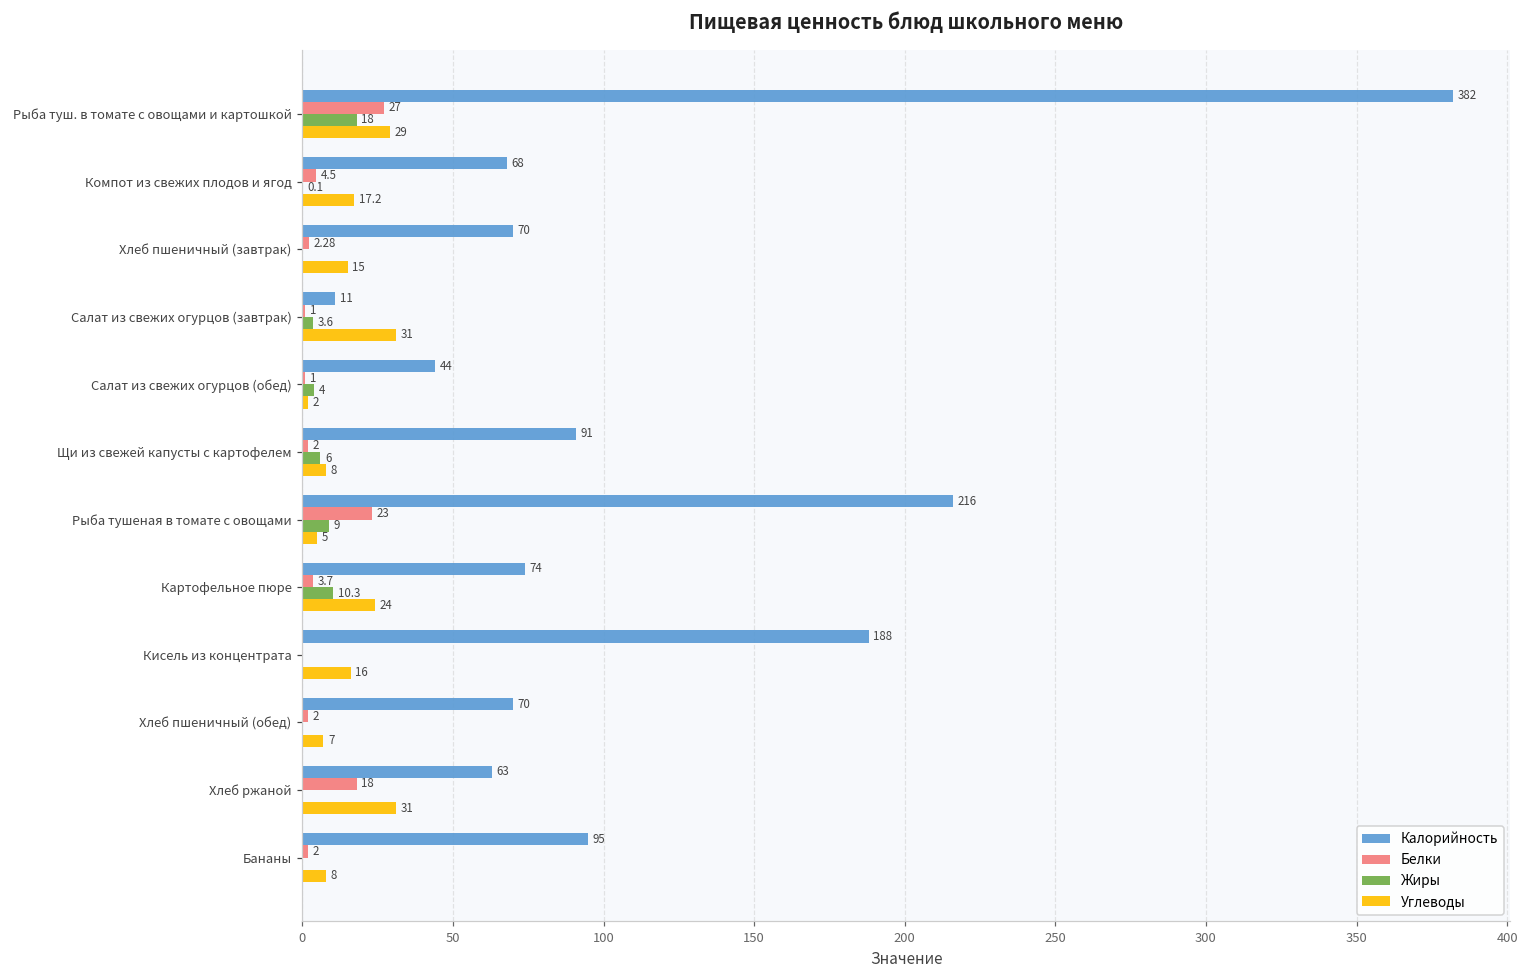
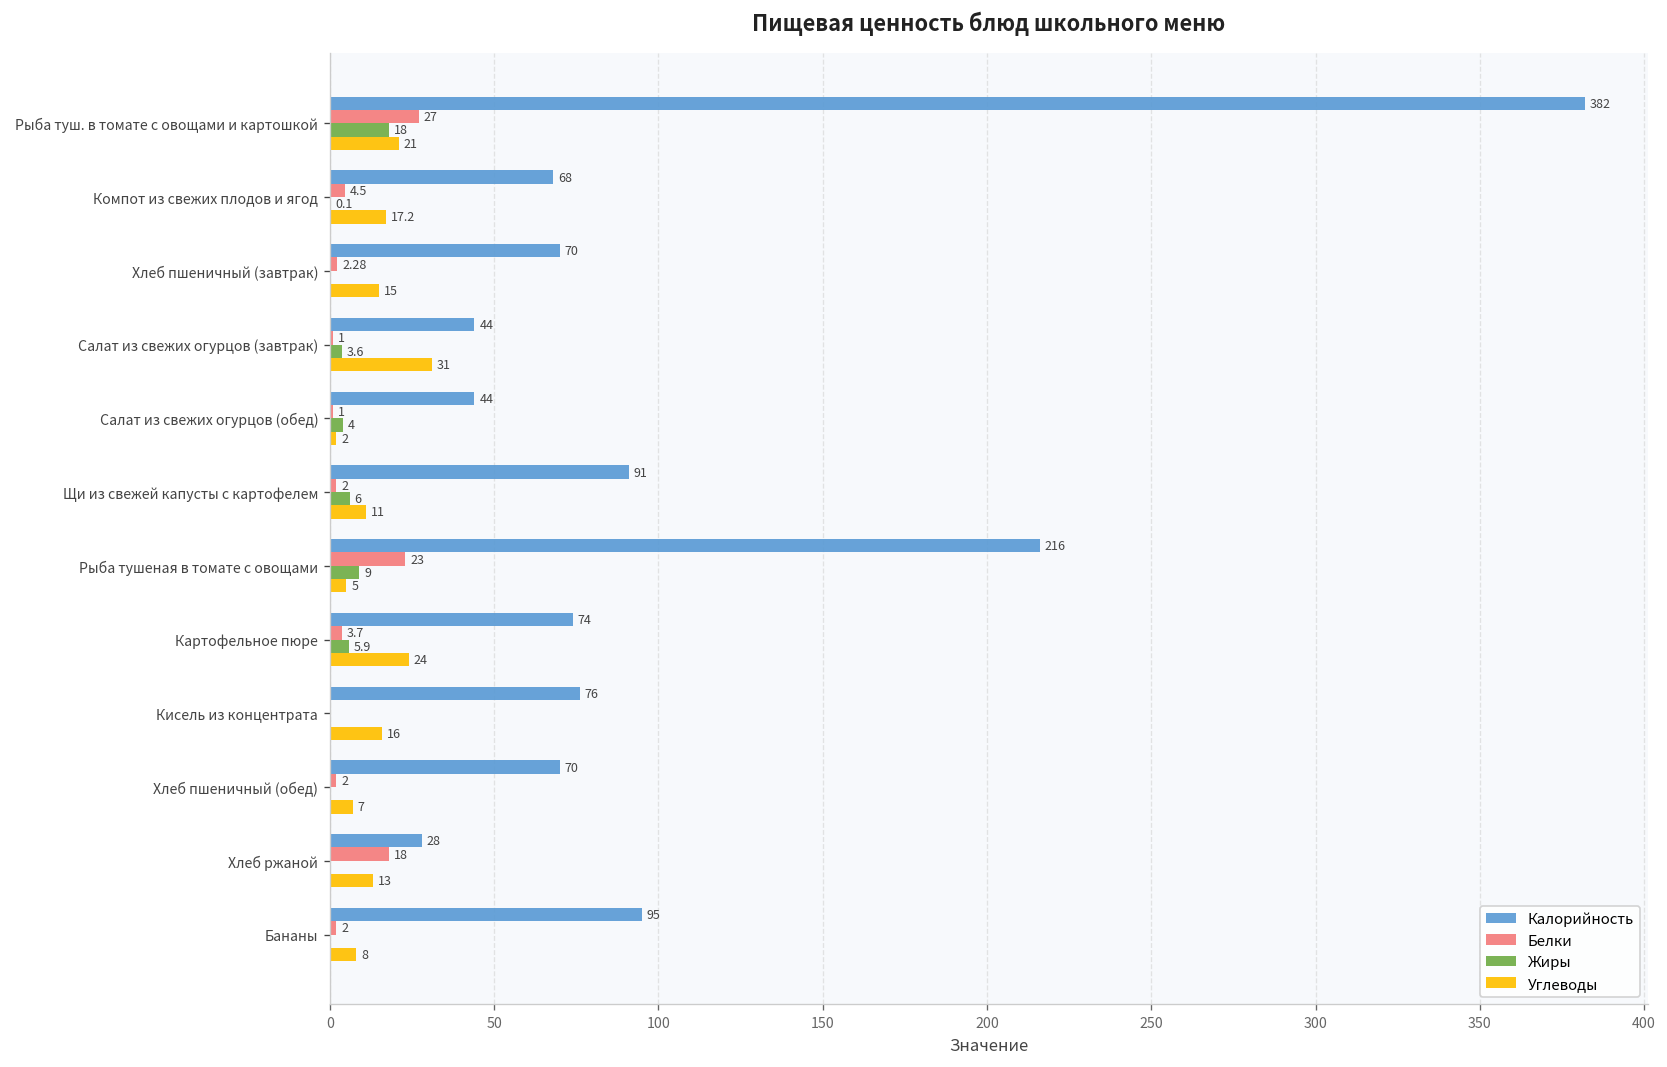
Углеводы, Рыба туш. в томате с овощами и картошкой: 29 -> 21
Калорийность, Салат из свежих огурцов (завтрак): 11 -> 44
Углеводы, Щи из свежей капусты с картофелем: 8 -> 11
Жиры, Картофельное пюре: 10.3 -> 5.9
Калорийность, Кисель из концентрата: 188 -> 76
Калорийность, Хлеб ржаной: 63 -> 28
Углеводы, Хлеб ржаной: 31 -> 13
